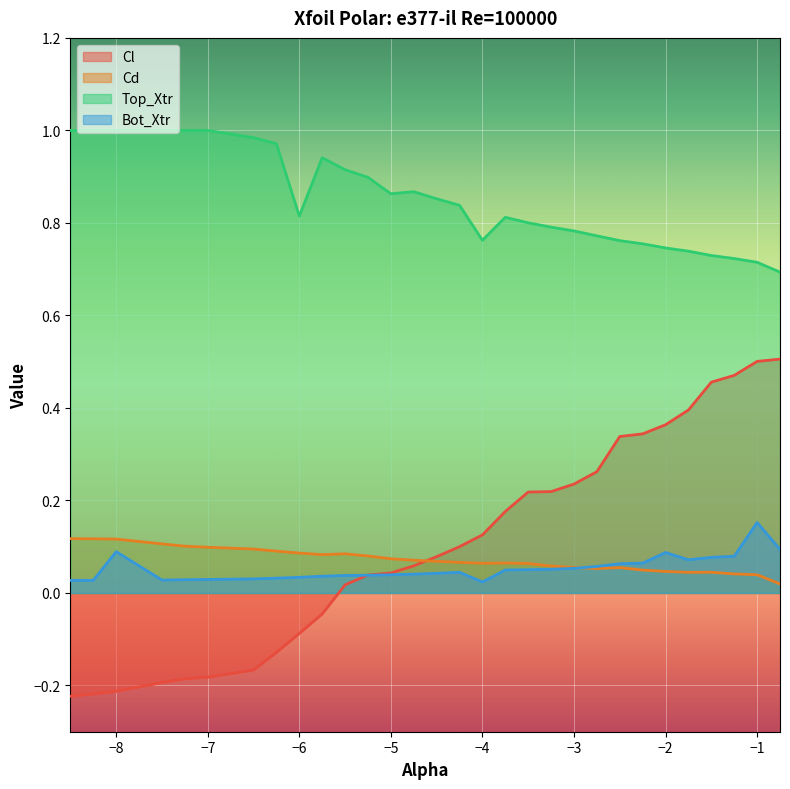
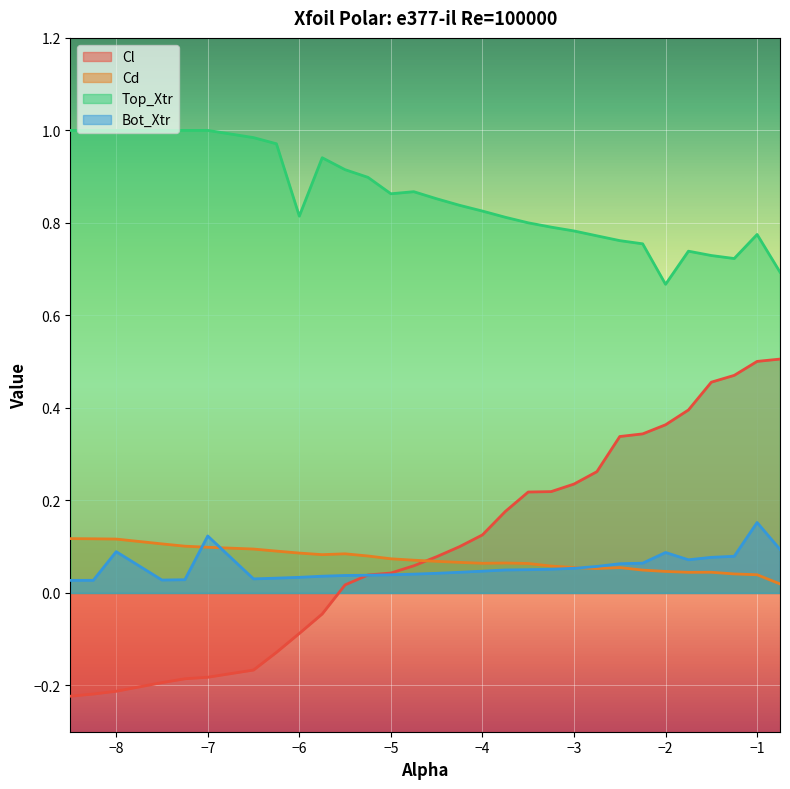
Bot_Xtr, −7: 0.03 -> 0.12
Top_Xtr, −4: 0.76 -> 0.83
Bot_Xtr, −4: 0.02 -> 0.05
Top_Xtr, −2: 0.75 -> 0.67
Top_Xtr, −1: 0.71 -> 0.78
